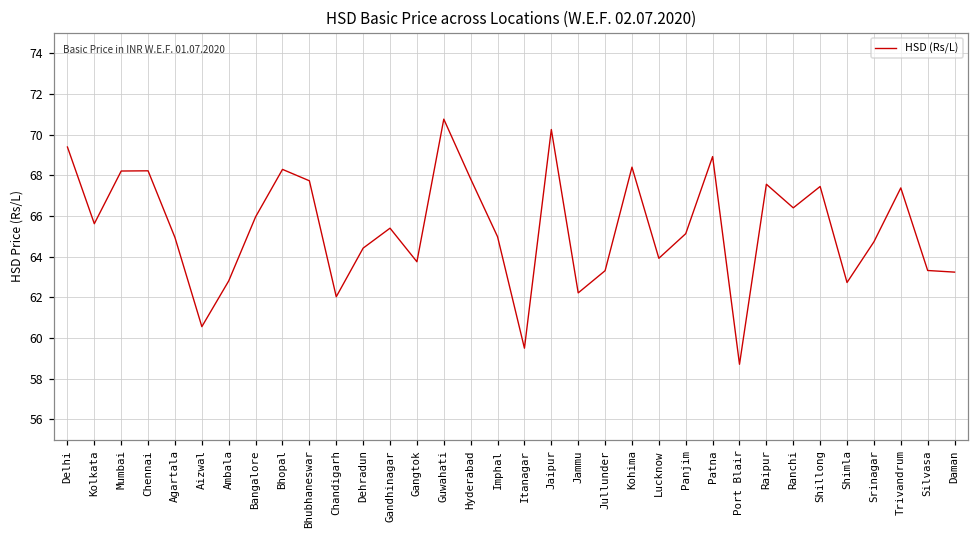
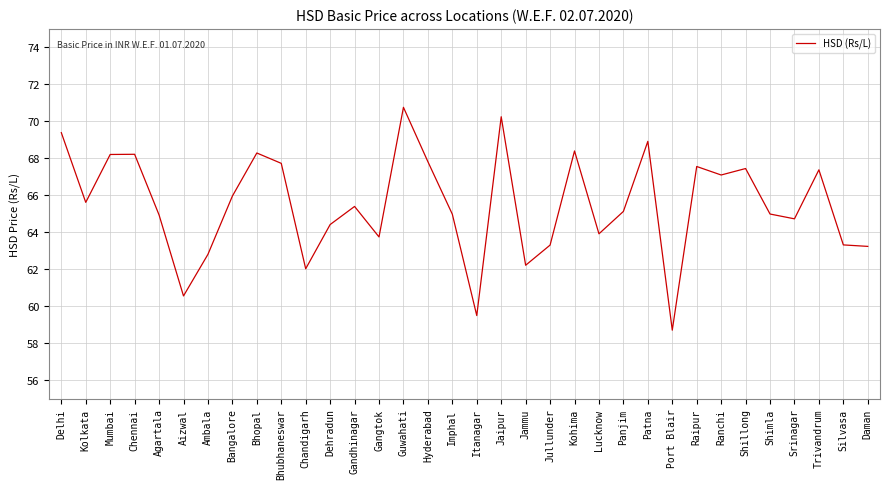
Ranchi: 66.4 -> 67.1
Shimla: 62.7 -> 65.0
